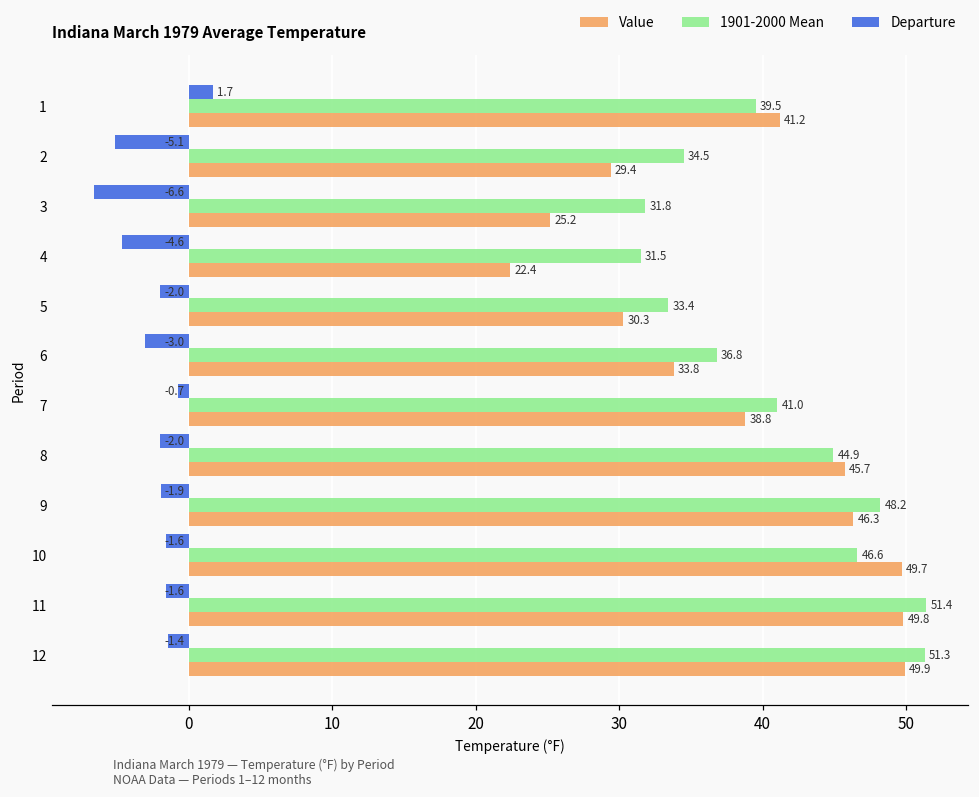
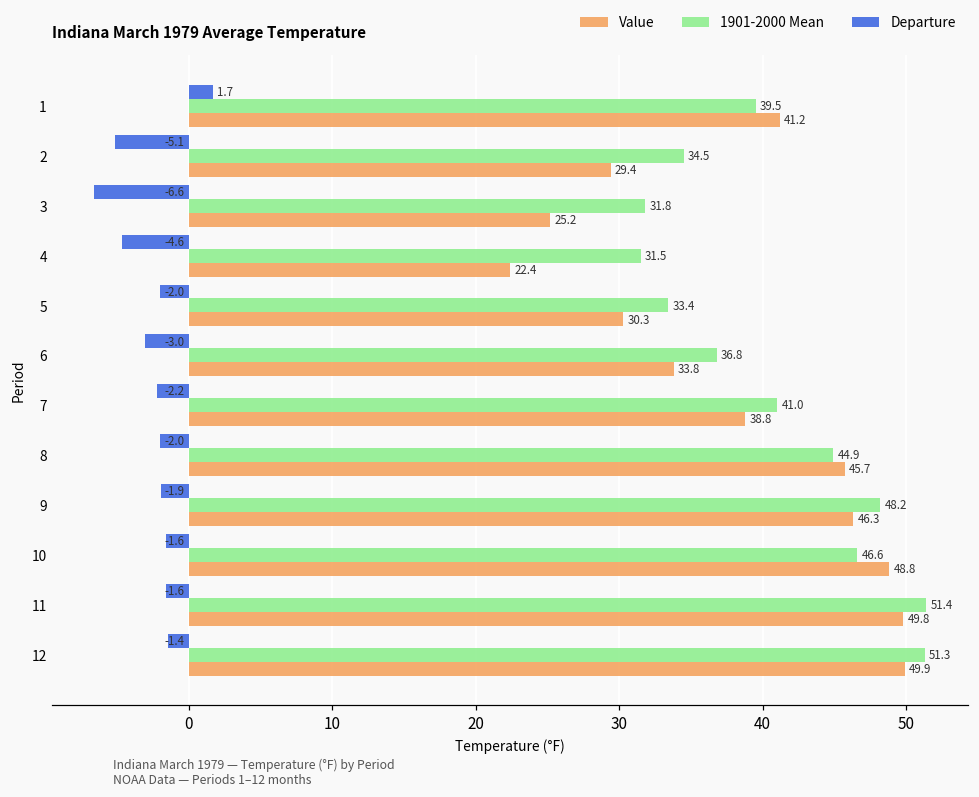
Departure, 7: -0.7 -> -2.2
Value, 10: 49.7 -> 48.8
